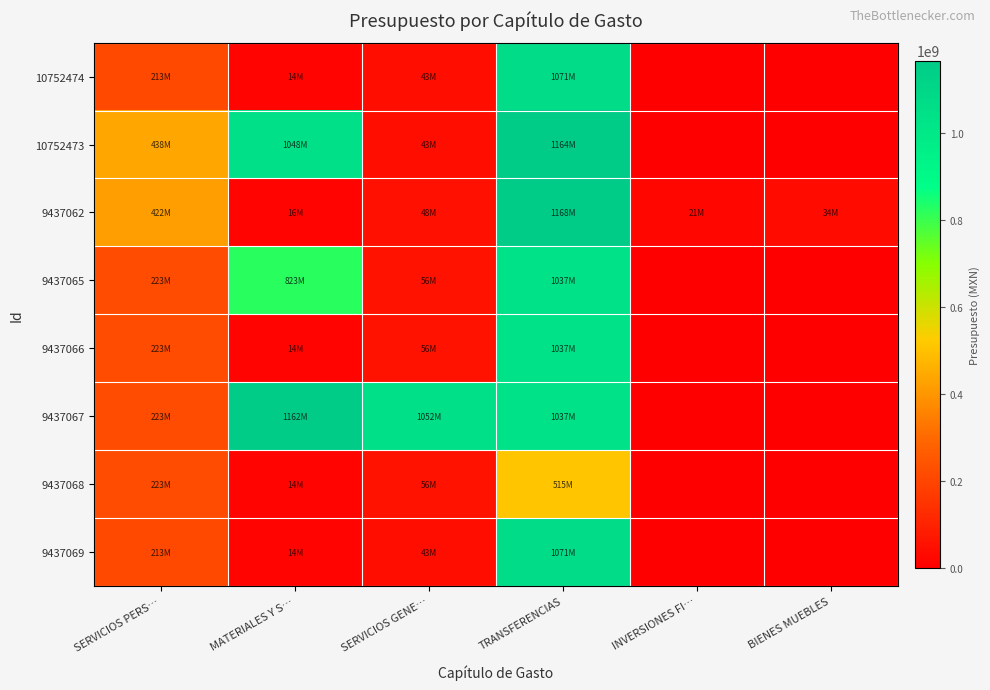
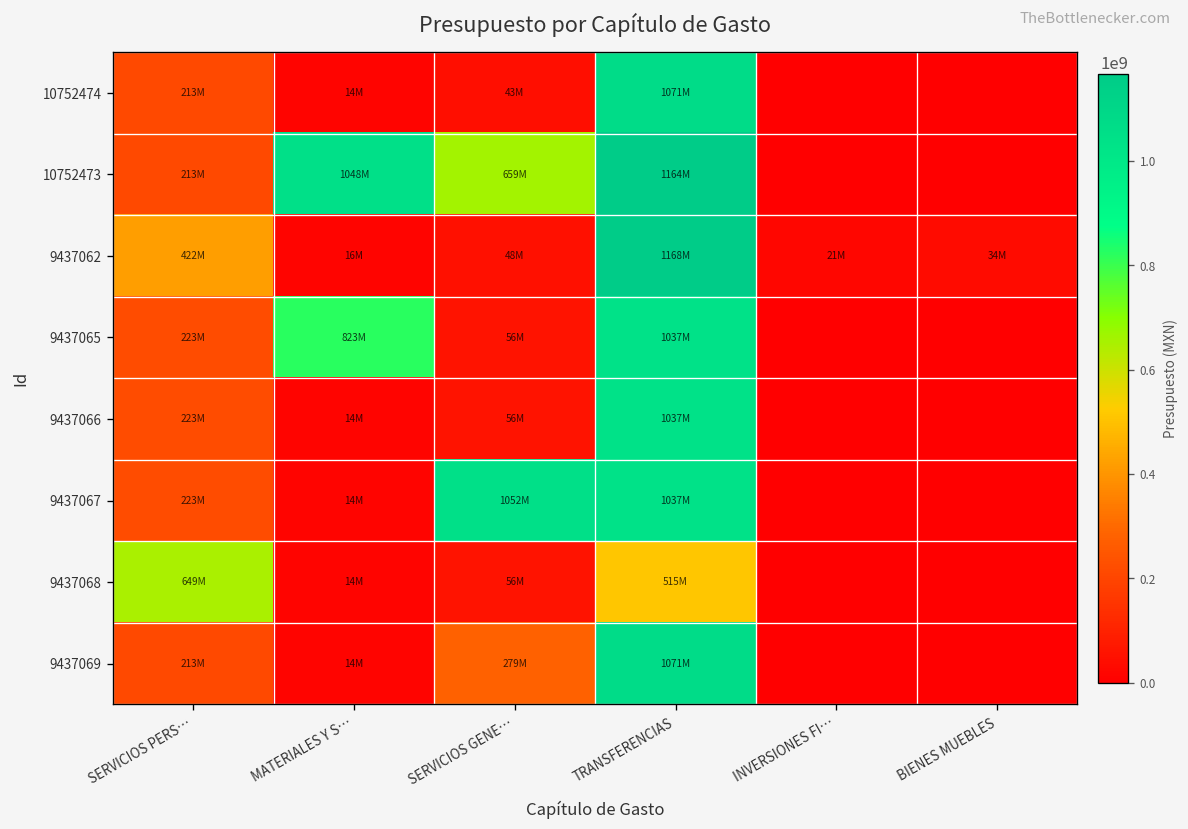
10752473, SERVICIOS PERS…: 438M -> 213M
10752473, SERVICIOS GENE…: 43M -> 659M
9437067, MATERIALES Y S…: 1162M -> 14M
9437068, SERVICIOS PERS…: 223M -> 649M
9437069, SERVICIOS GENE…: 43M -> 279M
